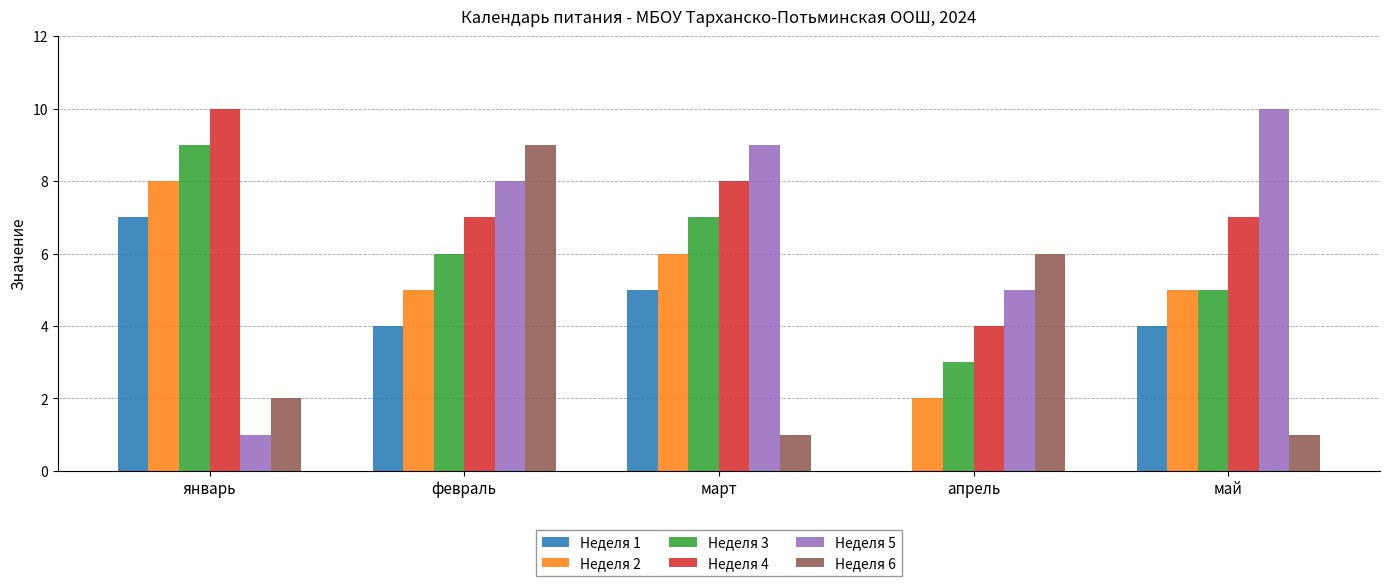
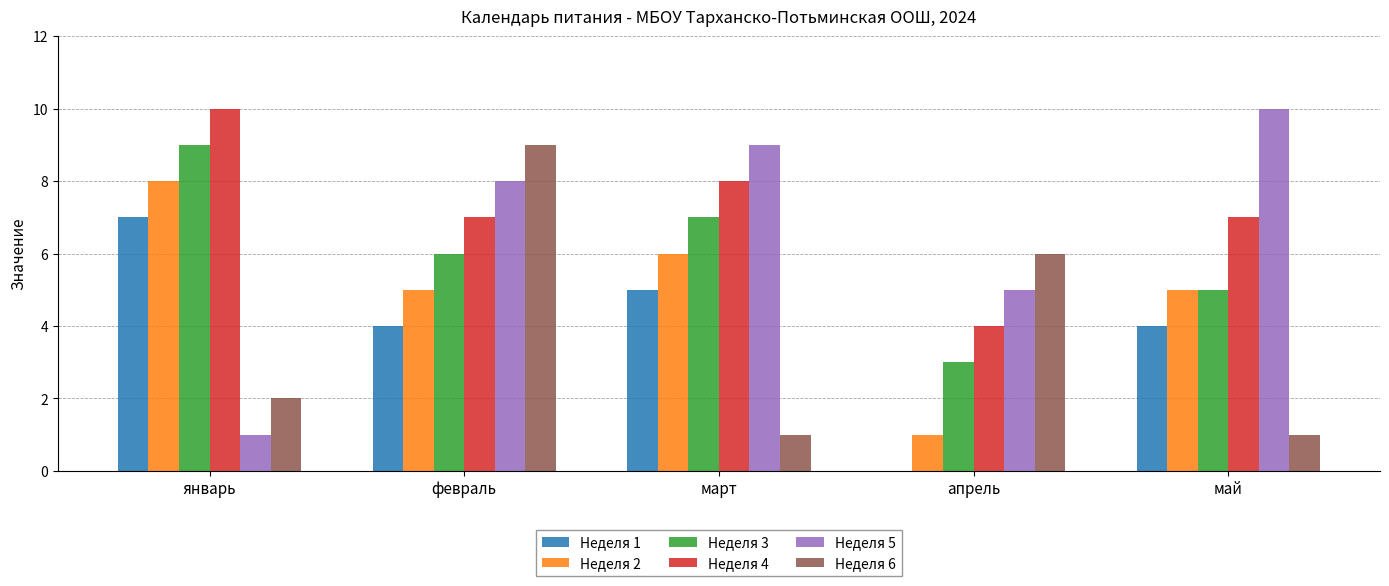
Неделя 2, апрель: 2 -> 1
